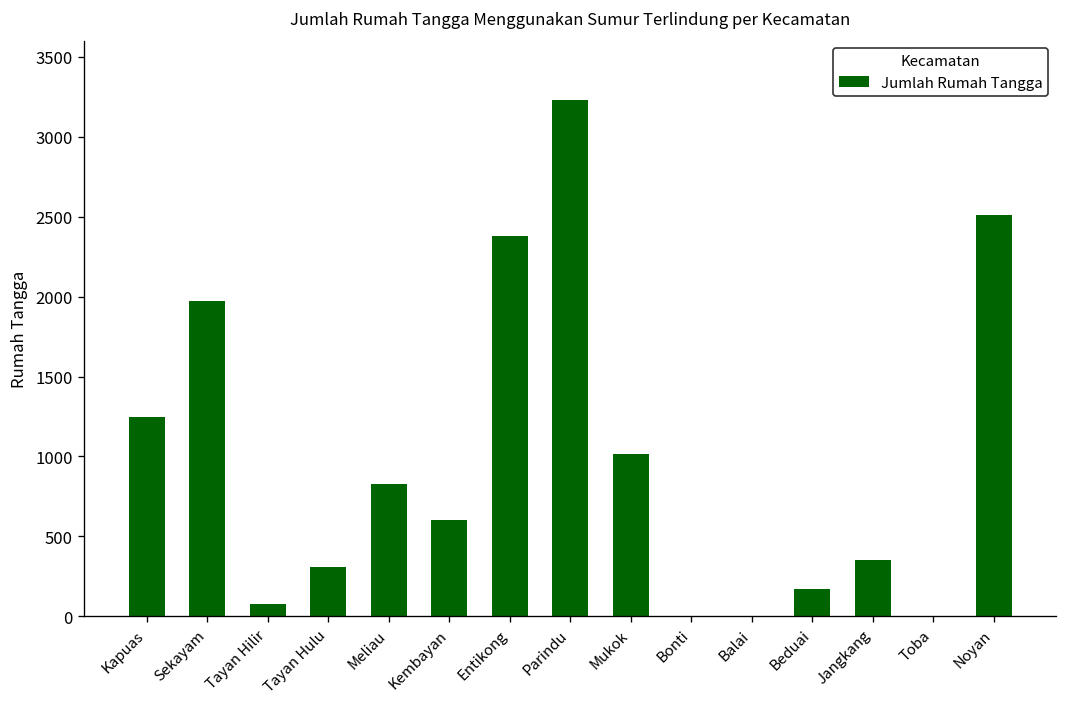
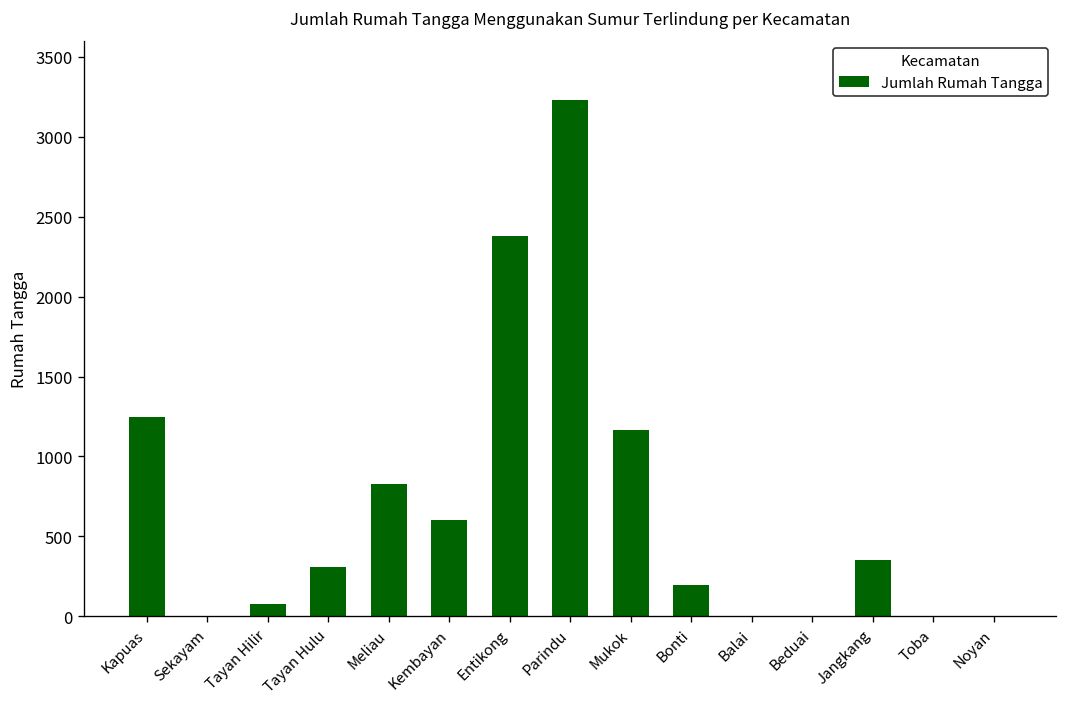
Sekayam: 1970 -> 0
Mukok: 1010 -> 1170
Bonti: 0 -> 200
Beduai: 170 -> 0
Noyan: 2510 -> 0
